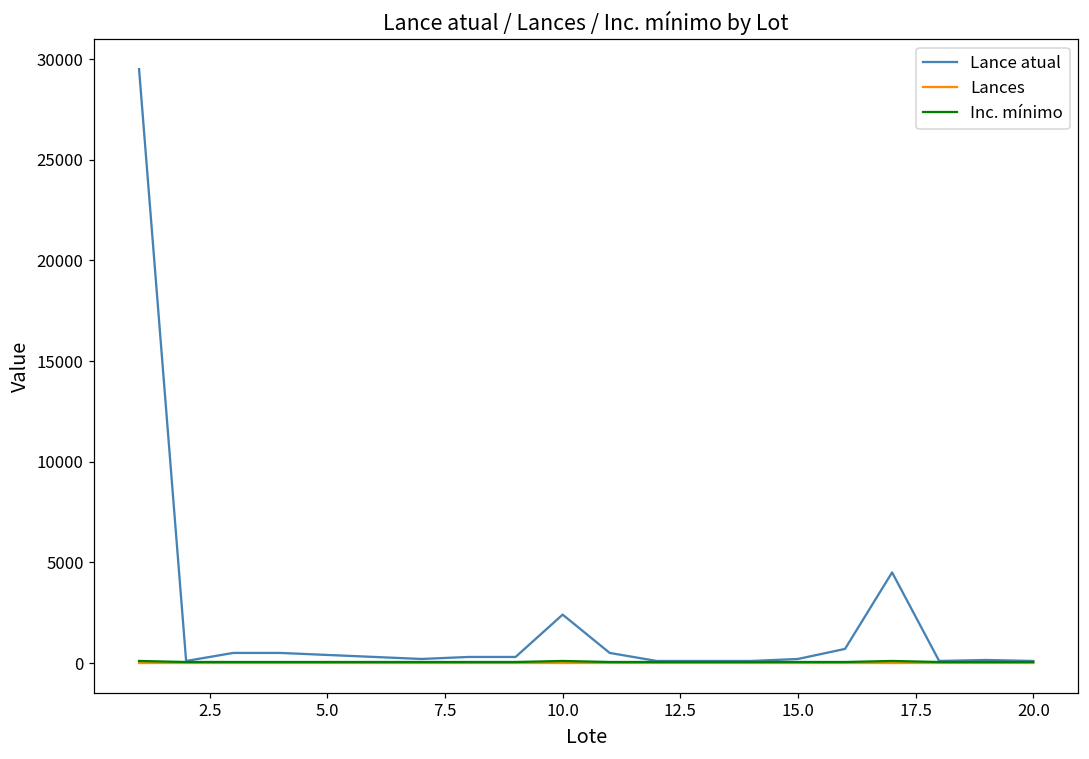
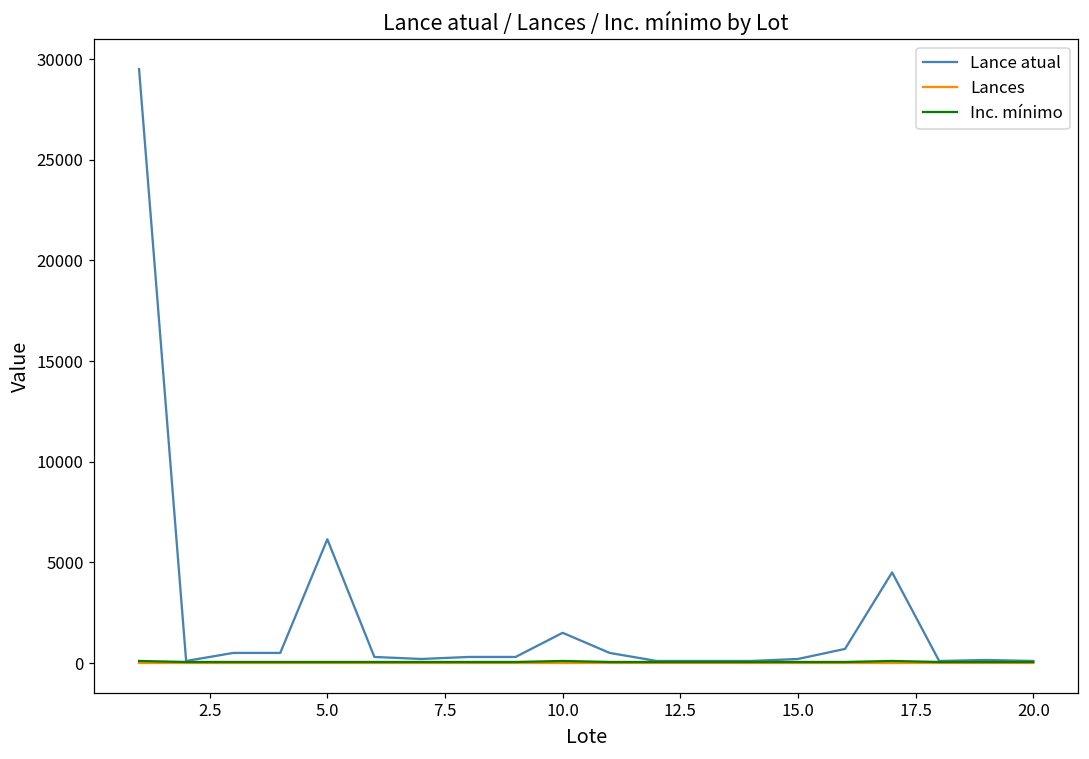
Lance atual, 5.0: 400 -> 6100
Lance atual, 10.0: 2400 -> 1500
